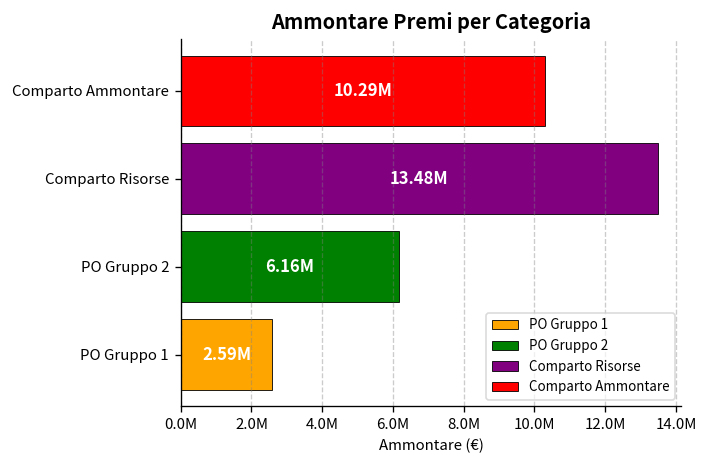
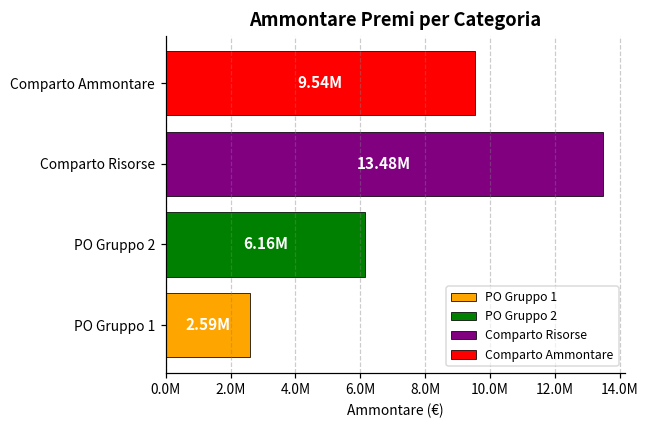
Comparto Ammontare: 10.29M -> 9.54M
